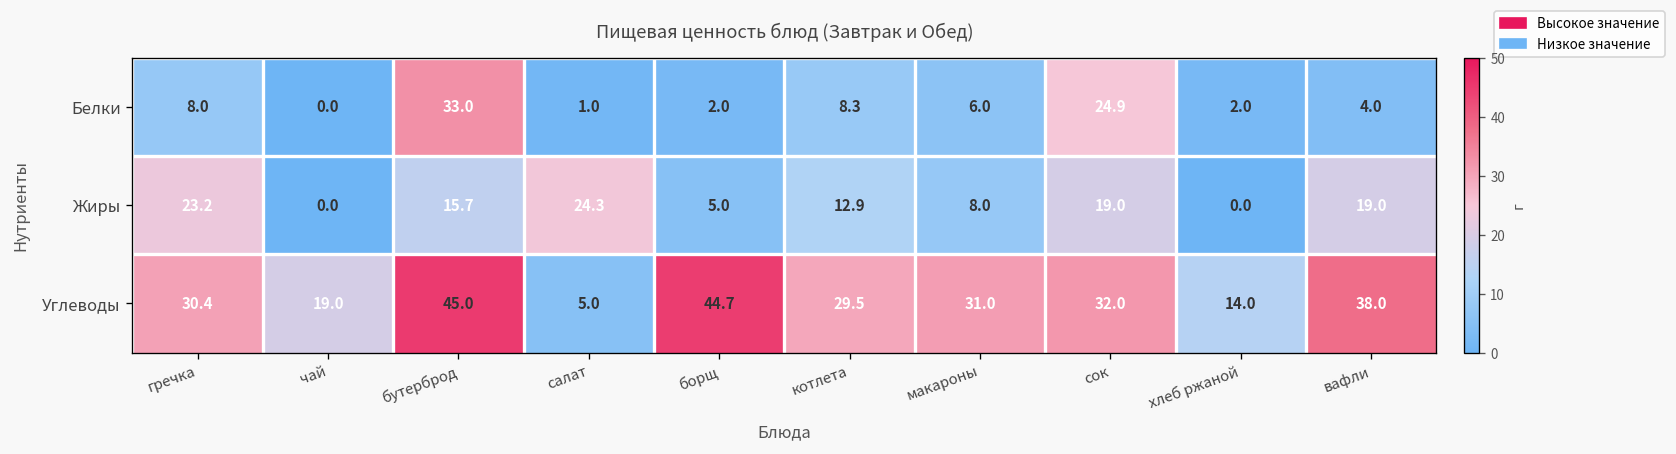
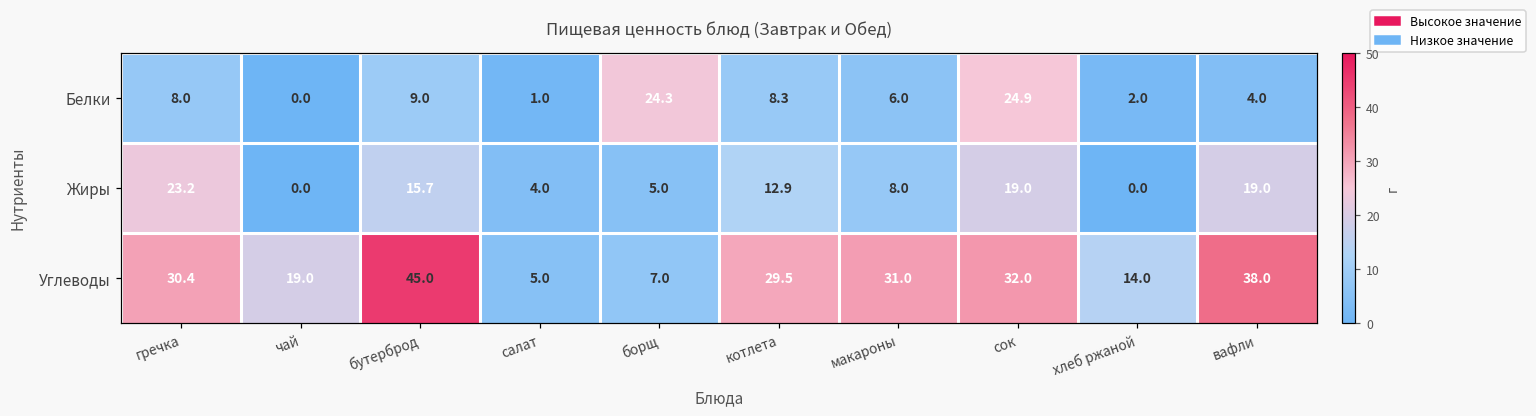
Белки, бутерброд: 33.0 -> 9.0
Белки, борщ: 2.0 -> 24.3
Жиры, салат: 24.3 -> 4.0
Углеводы, борщ: 44.7 -> 7.0
